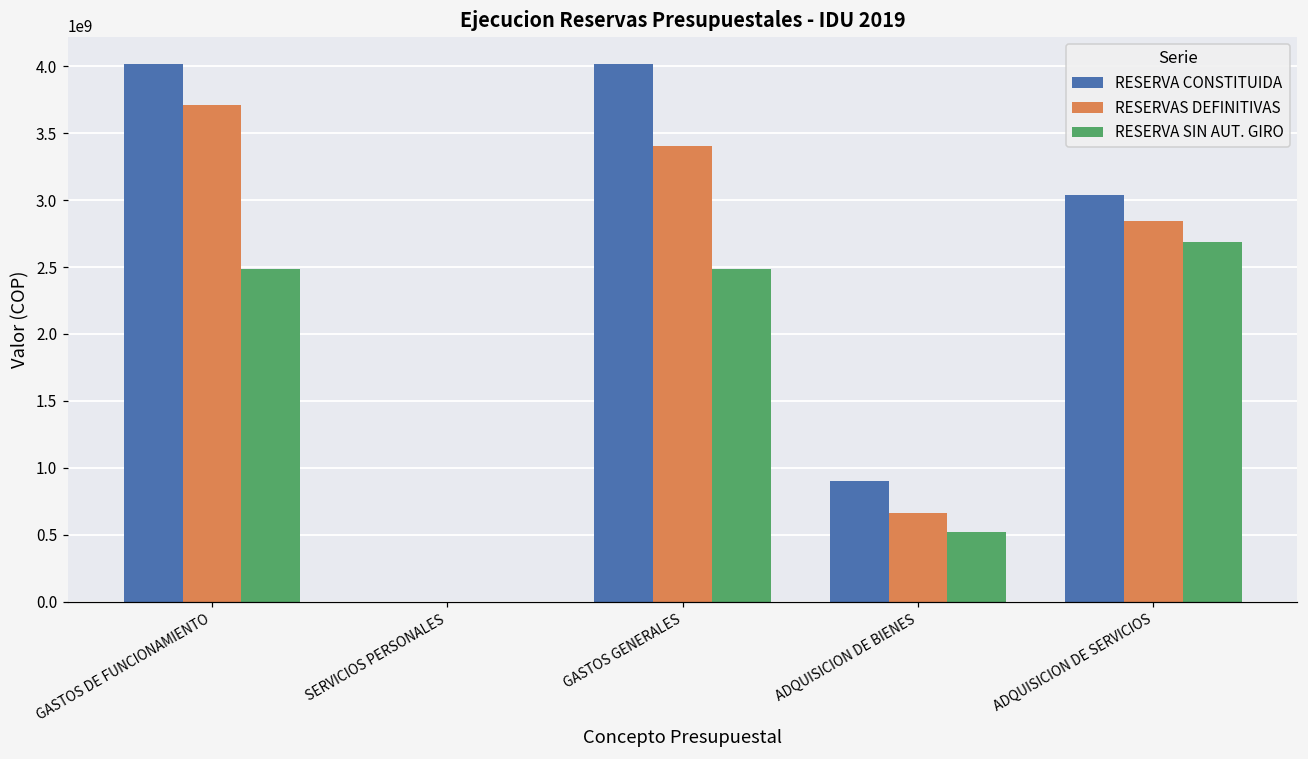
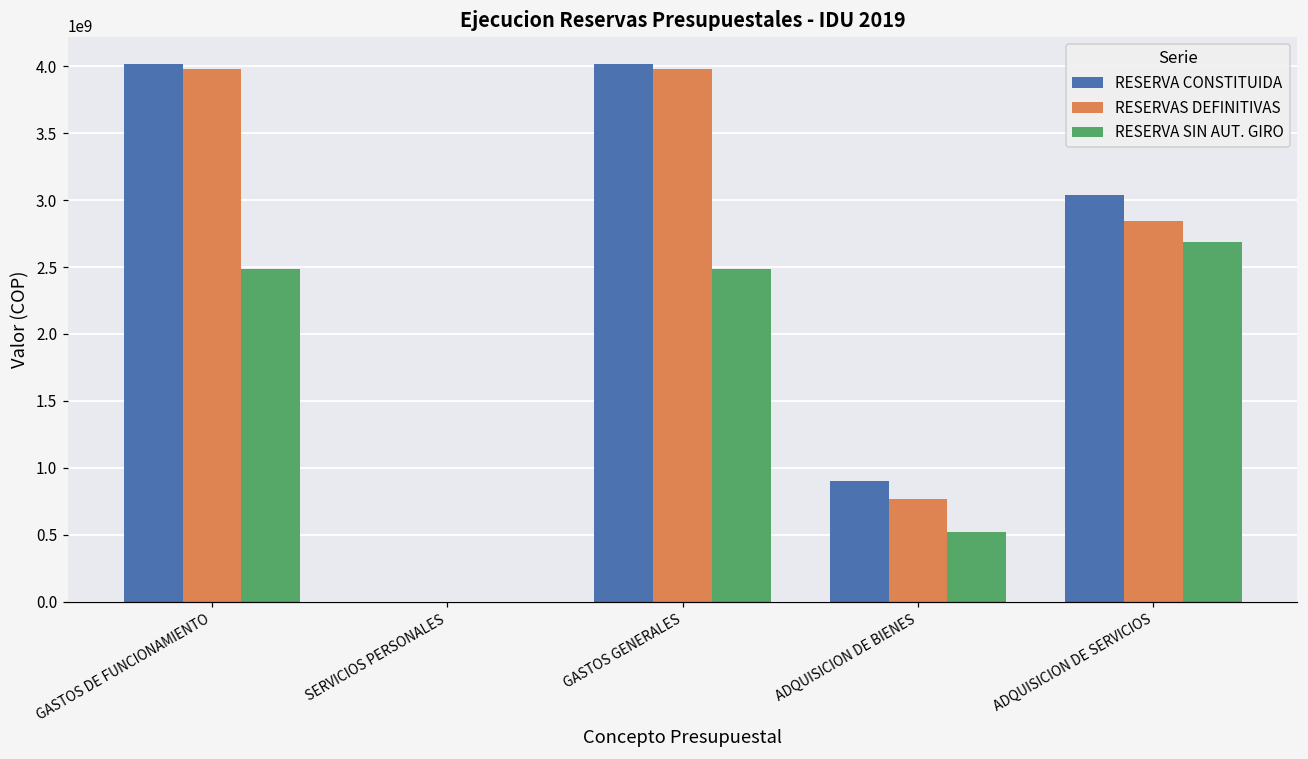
RESERVAS DEFINITIVAS, GASTOS DE FUNCIONAMIENTO: 3710000000 -> 3980000000
RESERVAS DEFINITIVAS, GASTOS GENERALES: 3400000000 -> 3980000000
RESERVAS DEFINITIVAS, ADQUISICION DE BIENES: 660000000 -> 770000000
